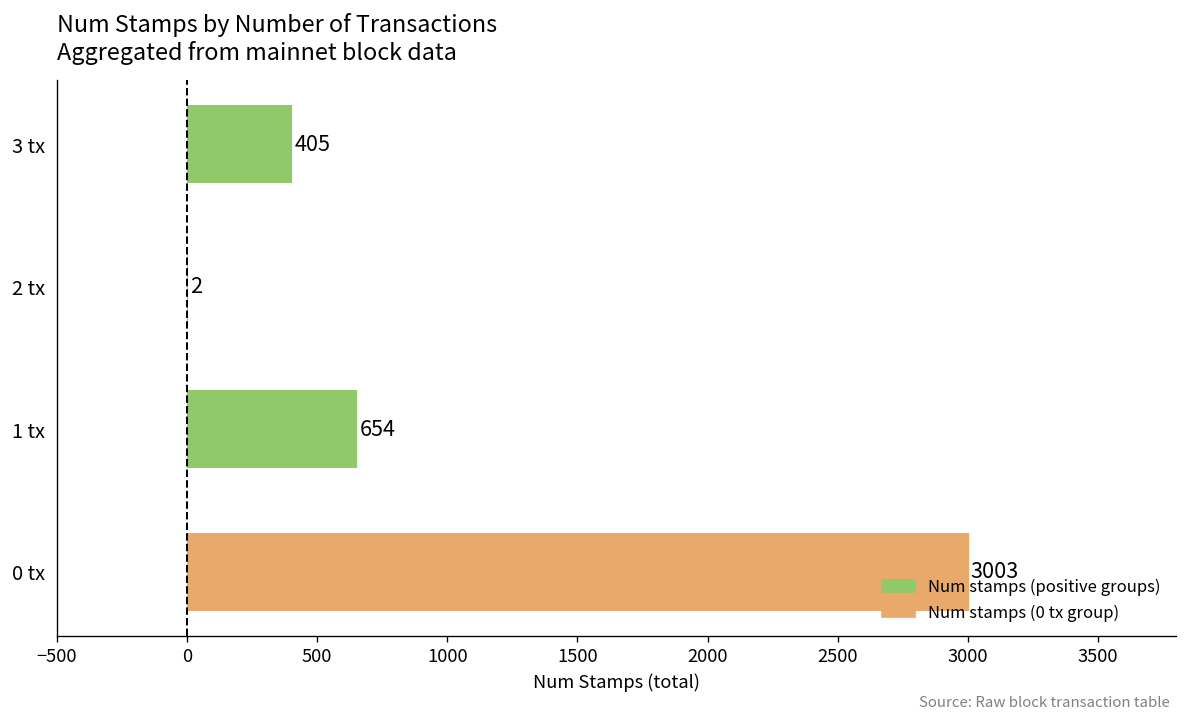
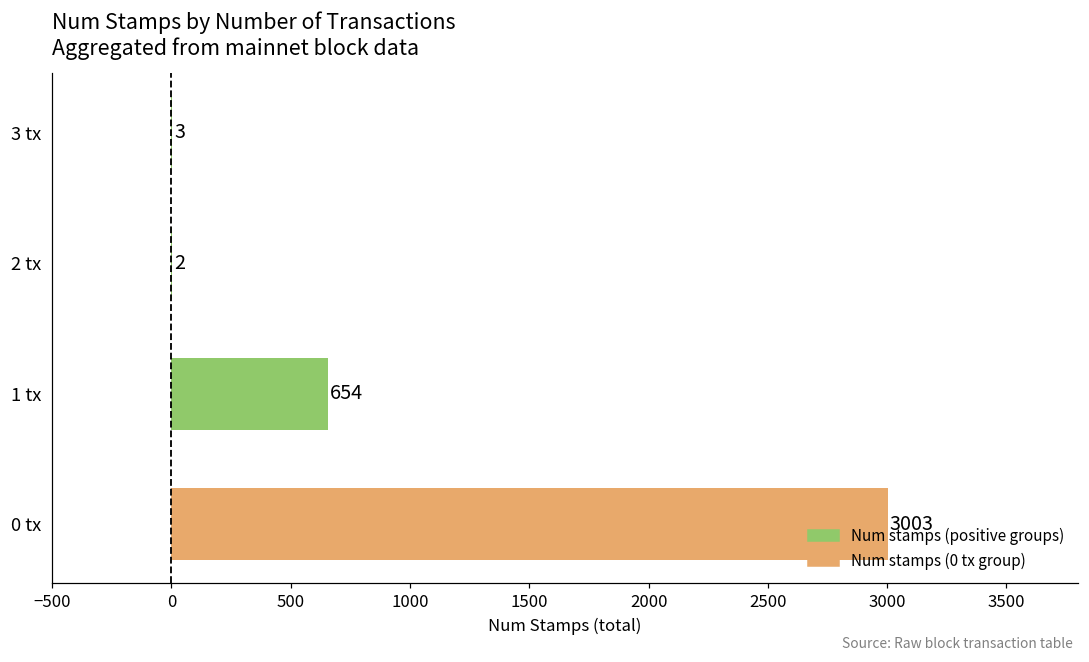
3 tx: 405 -> 3
